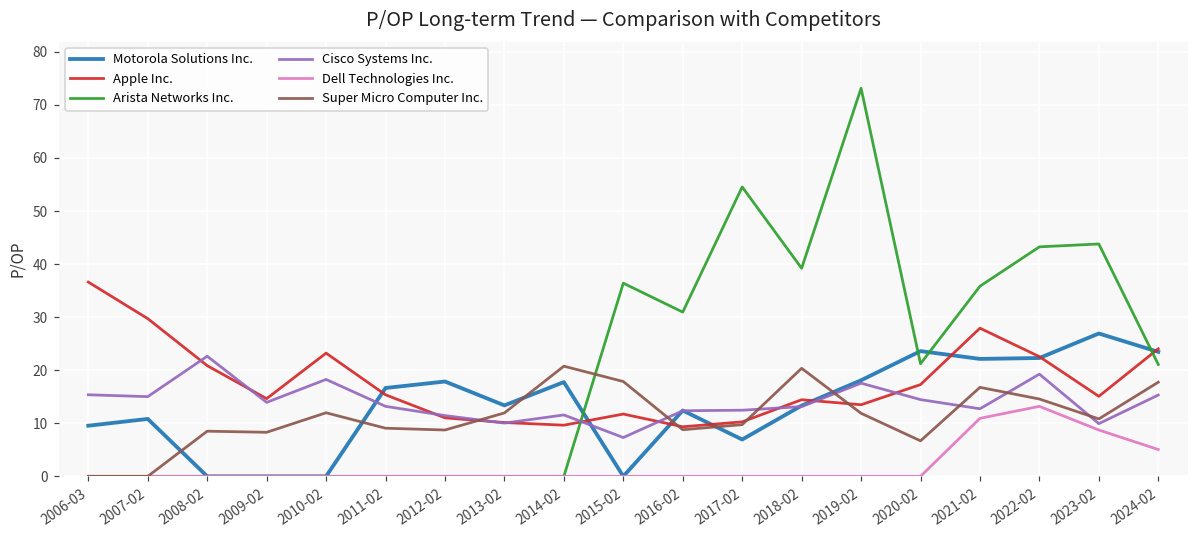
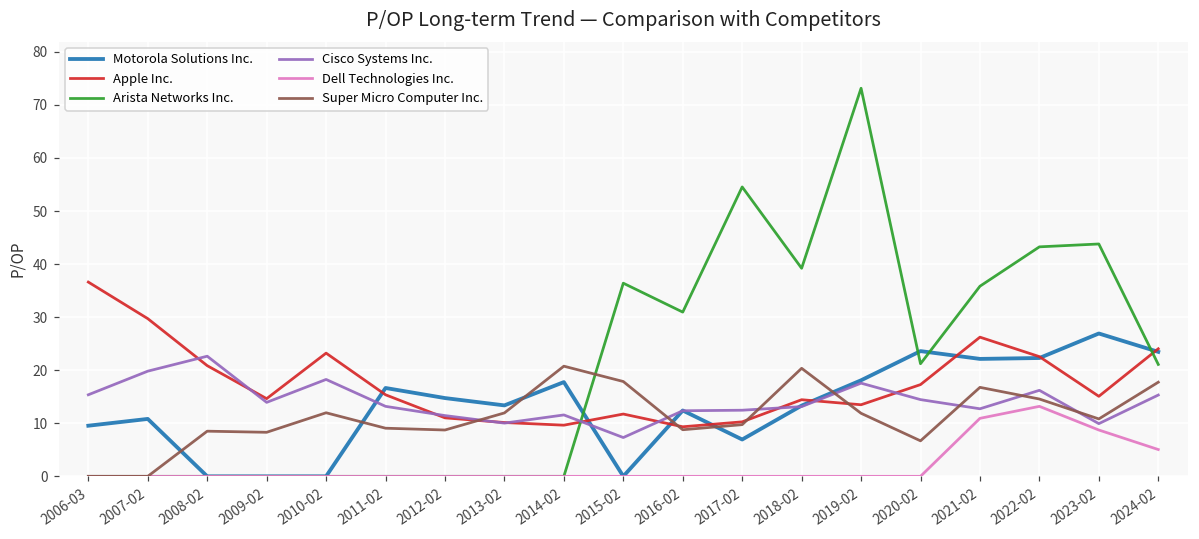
Cisco Systems Inc., 2007-02: 15 -> 20
Motorola Solutions Inc., 2012-02: 18 -> 15
Apple Inc., 2021-02: 28 -> 26
Cisco Systems Inc., 2022-02: 19 -> 16
